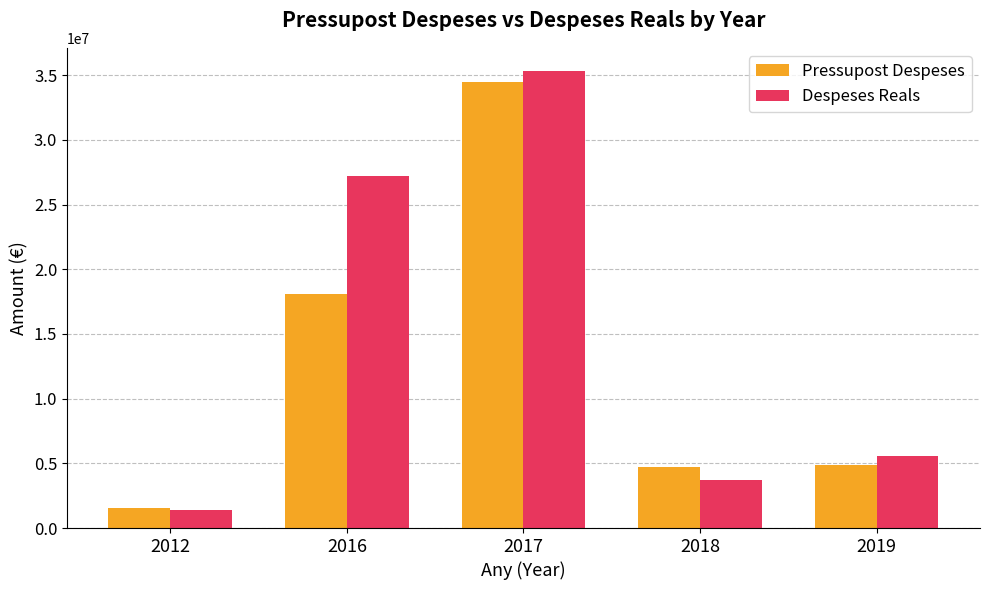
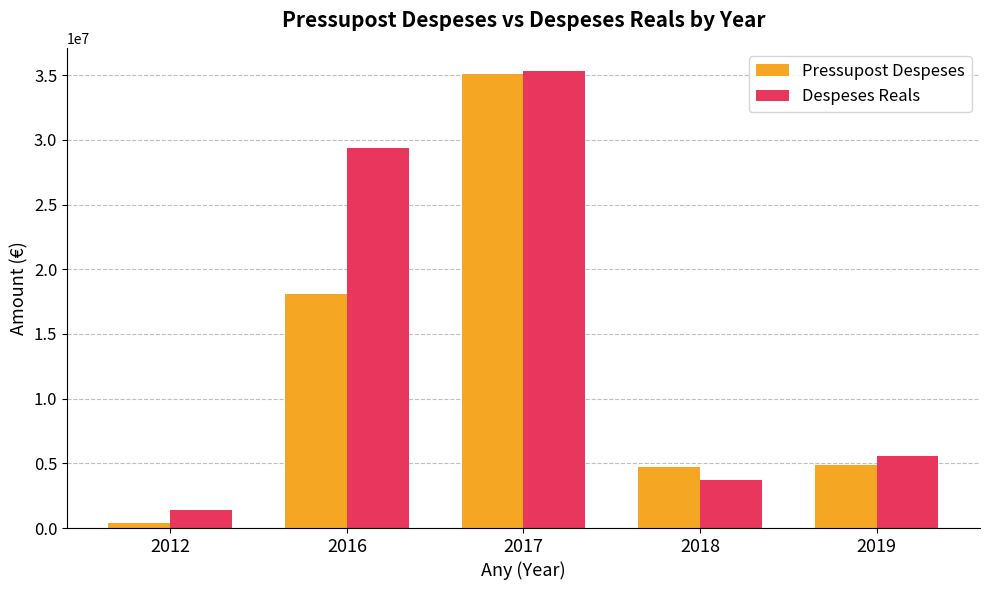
Pressupost Despeses, 2012: 1500000 -> 400000
Despeses Reals, 2016: 27200000 -> 29400000
Pressupost Despeses, 2017: 34500000 -> 35100000
